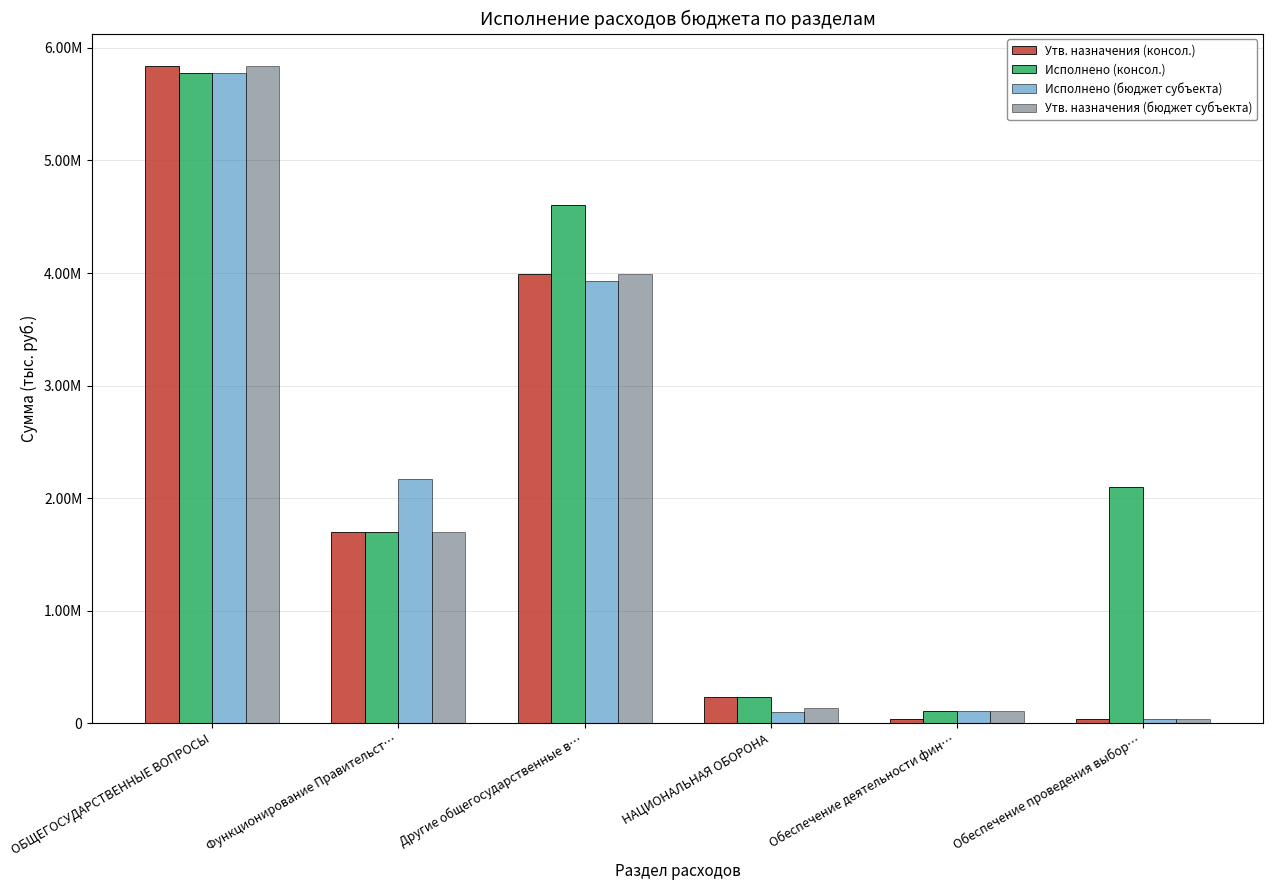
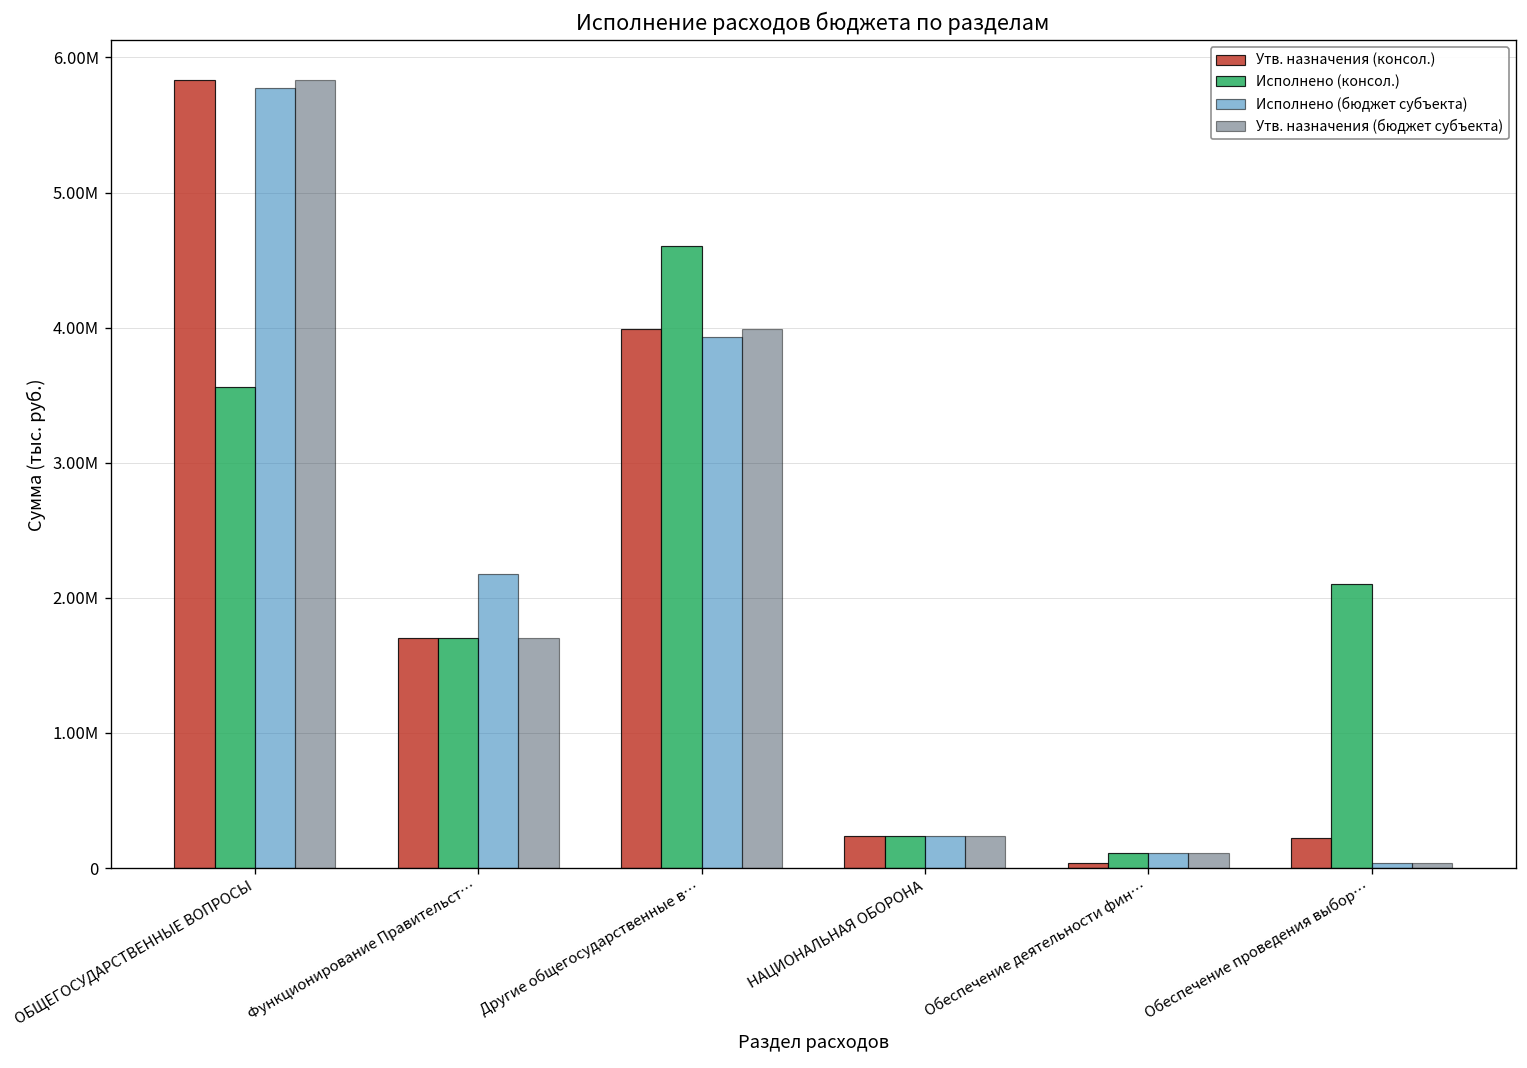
Исполнено (консол.), ОБЩЕГОСУДАРСТВЕННЫЕ ВОПРОСЫ: 5770000 -> 3560000
Исполнено (бюджет субъекта), НАЦИОНАЛЬНАЯ ОБОРОНА: 100000 -> 240000
Утв. назначения (бюджет субъекта), НАЦИОНАЛЬНАЯ ОБОРОНА: 140000 -> 240000
Утв. назначения (консол.), Обеспечение проведения выбор…: 40000 -> 220000
